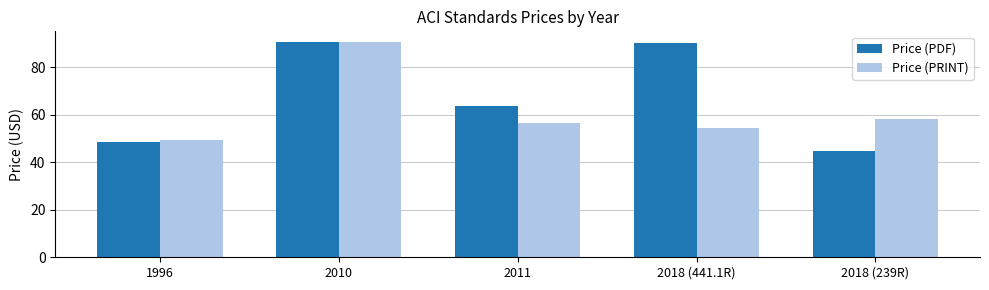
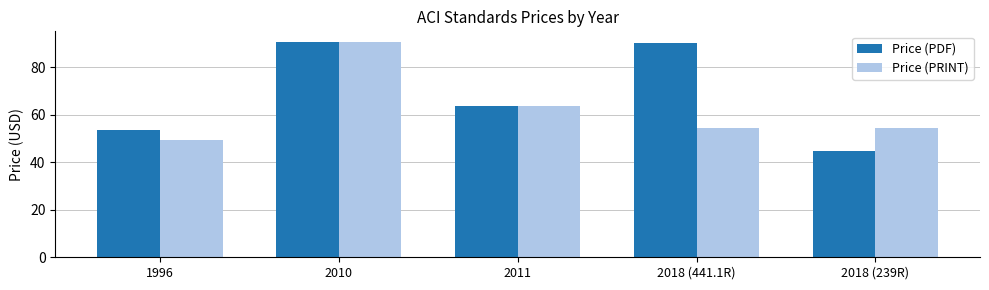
Price (PDF), 1996: 48 -> 54
Price (PRINT), 2011: 57 -> 64
Price (PRINT), 2018 (239R): 58 -> 55
